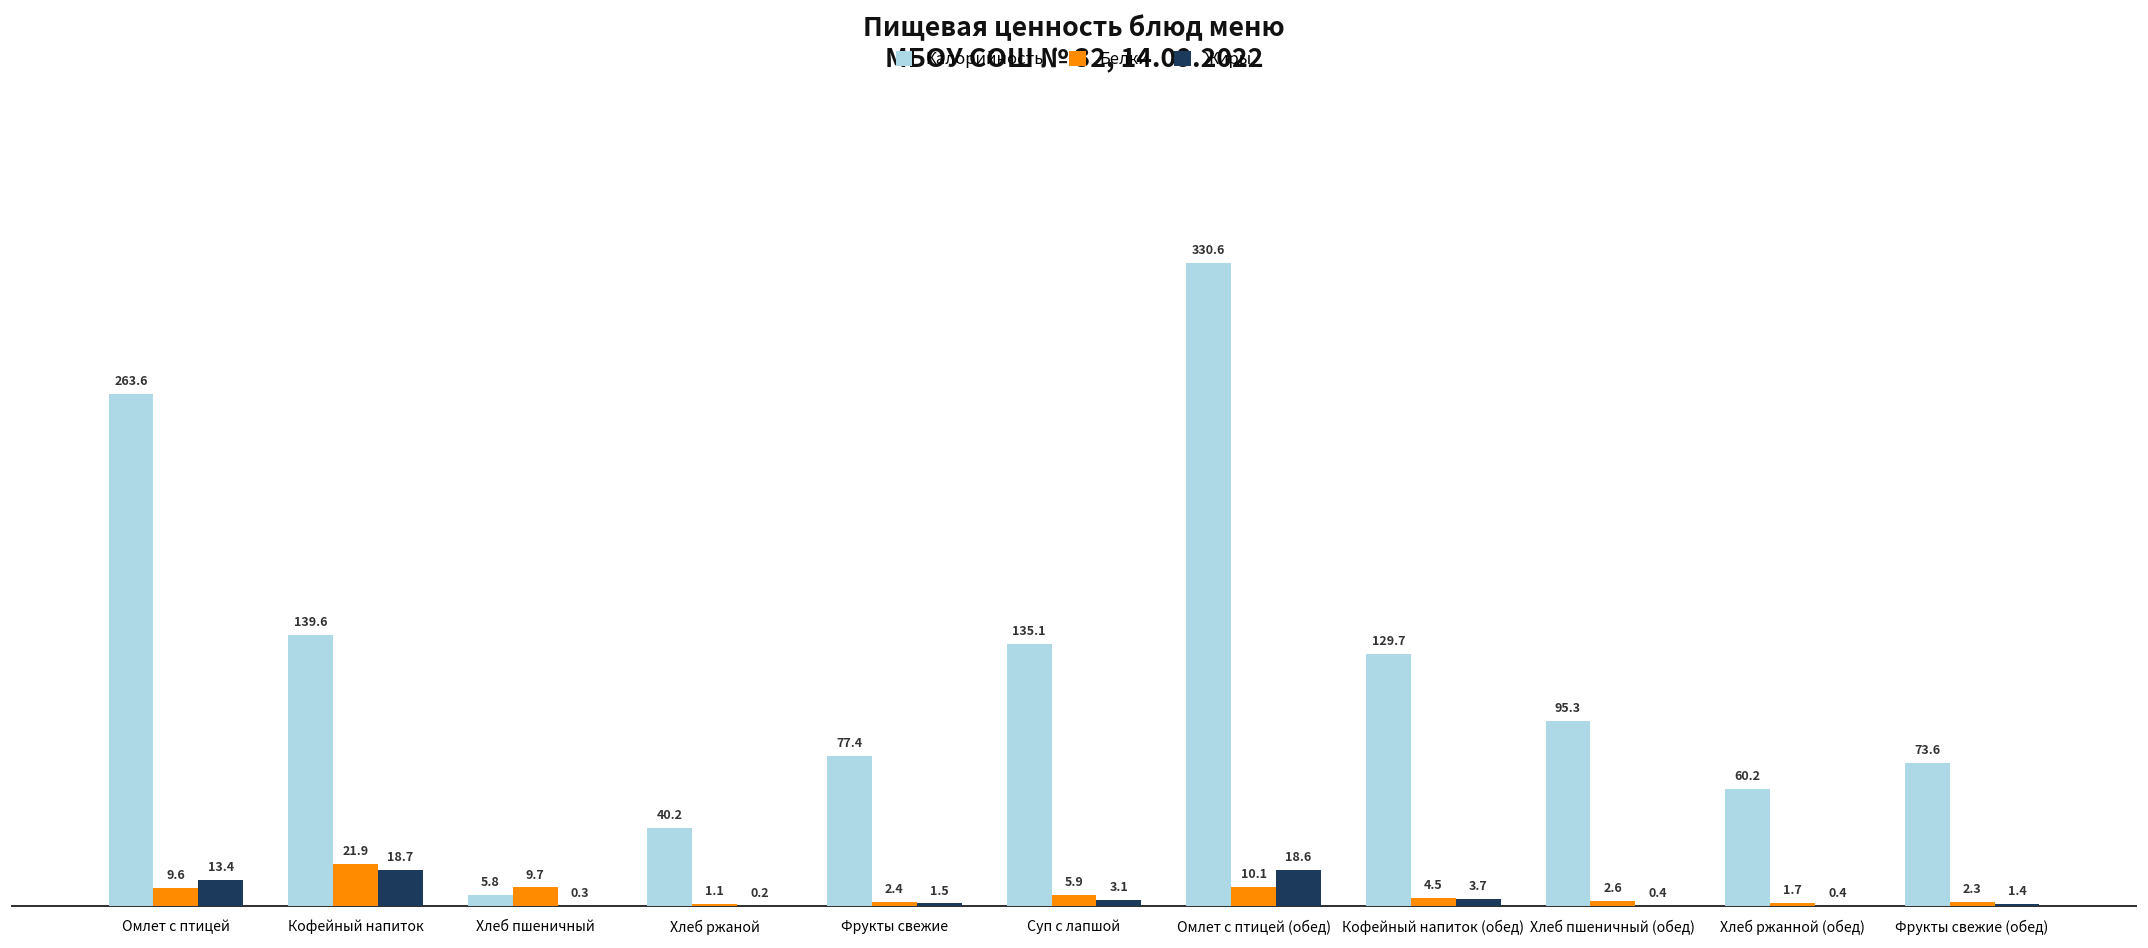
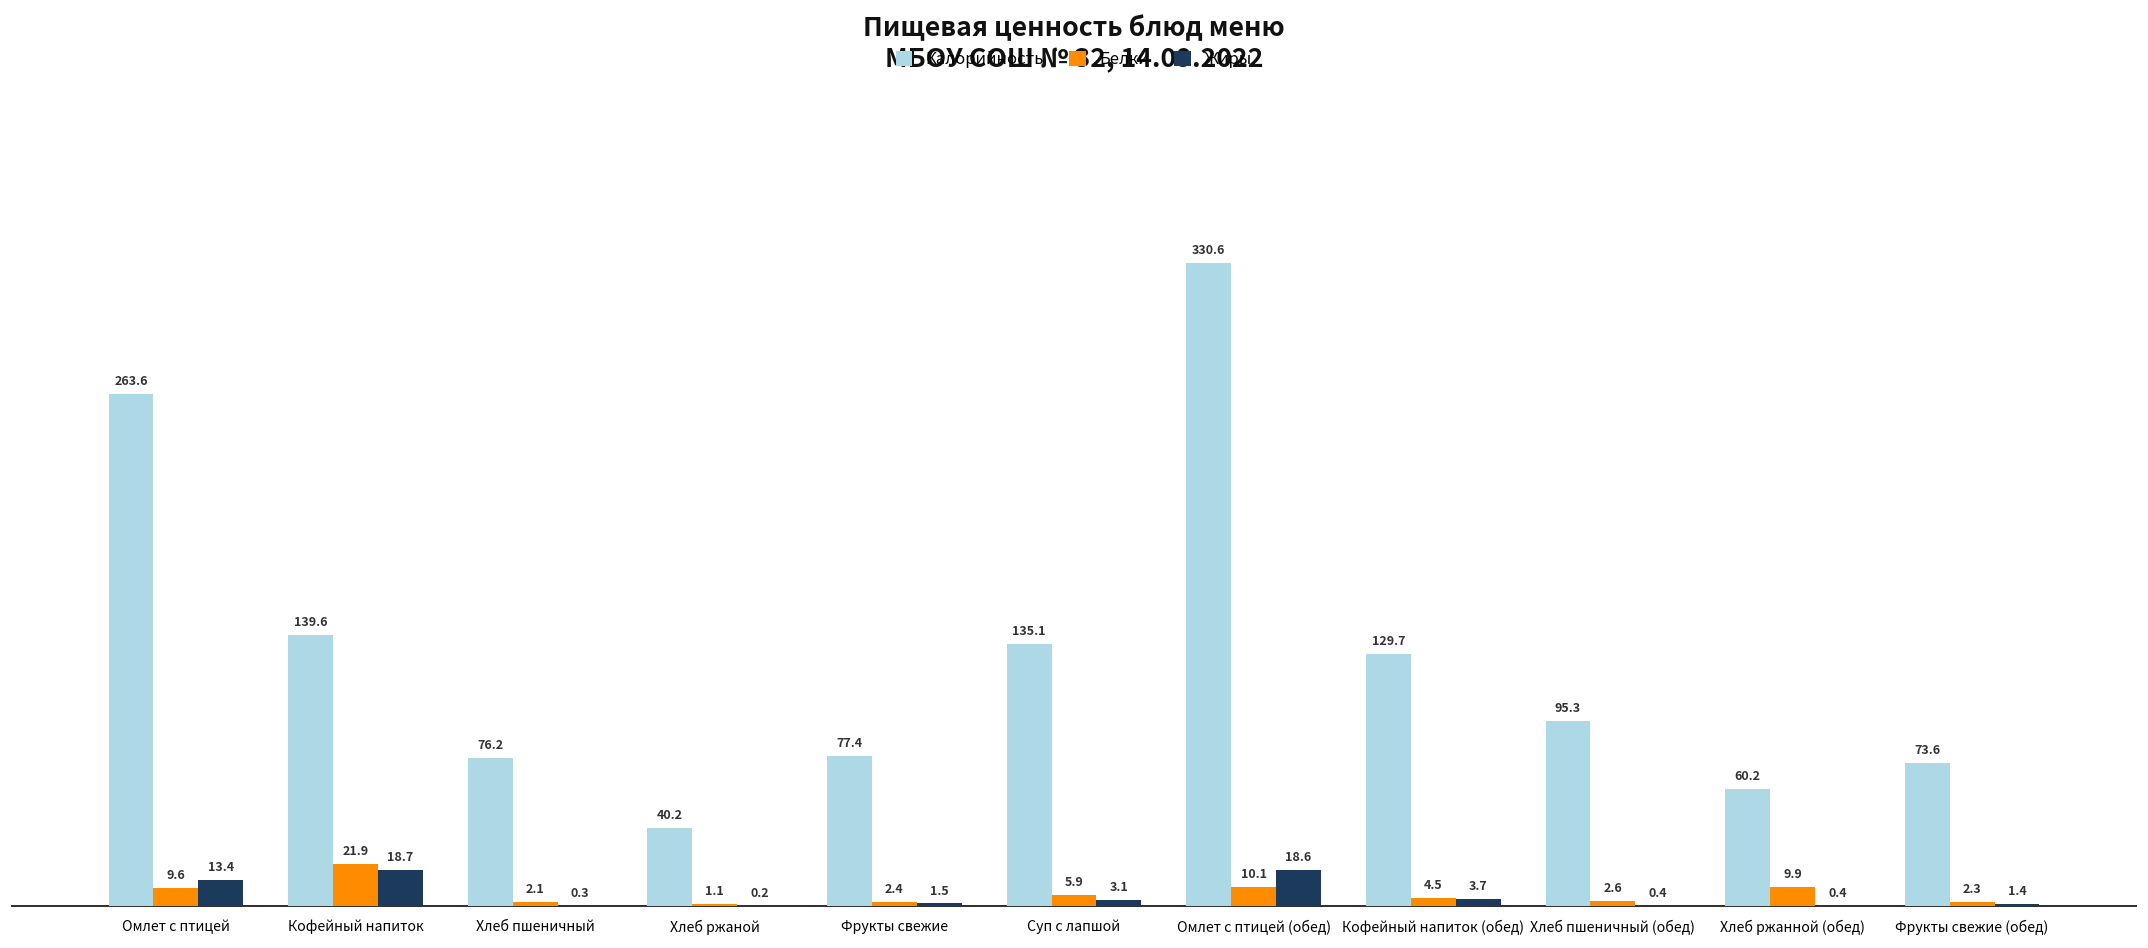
Калорийность, Хлеб пшеничный: 5.8 -> 76.2
Белки, Хлеб пшеничный: 9.7 -> 2.1
Белки, Хлеб ржанной (обед): 1.7 -> 9.9
